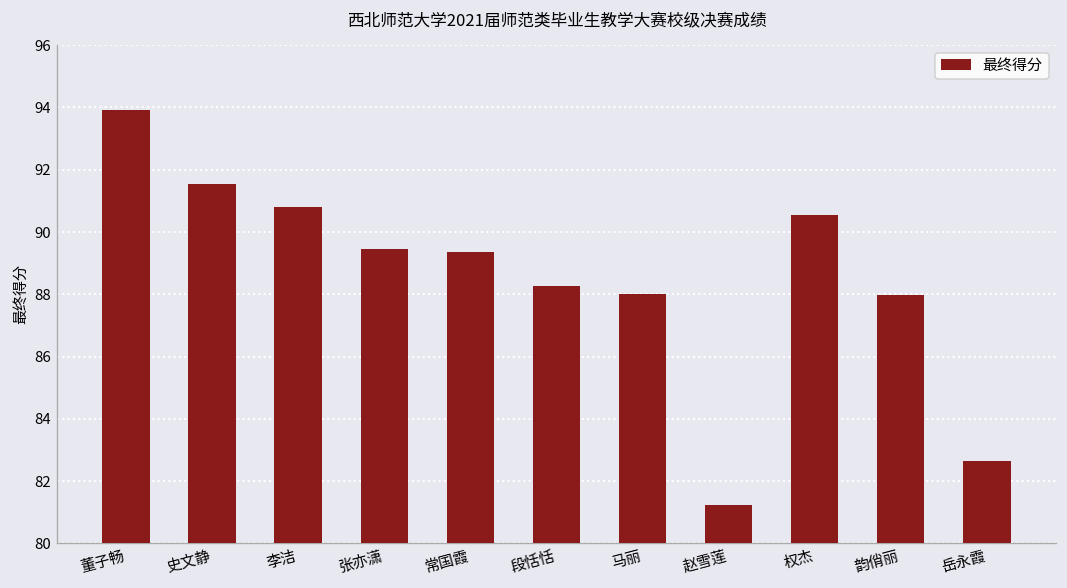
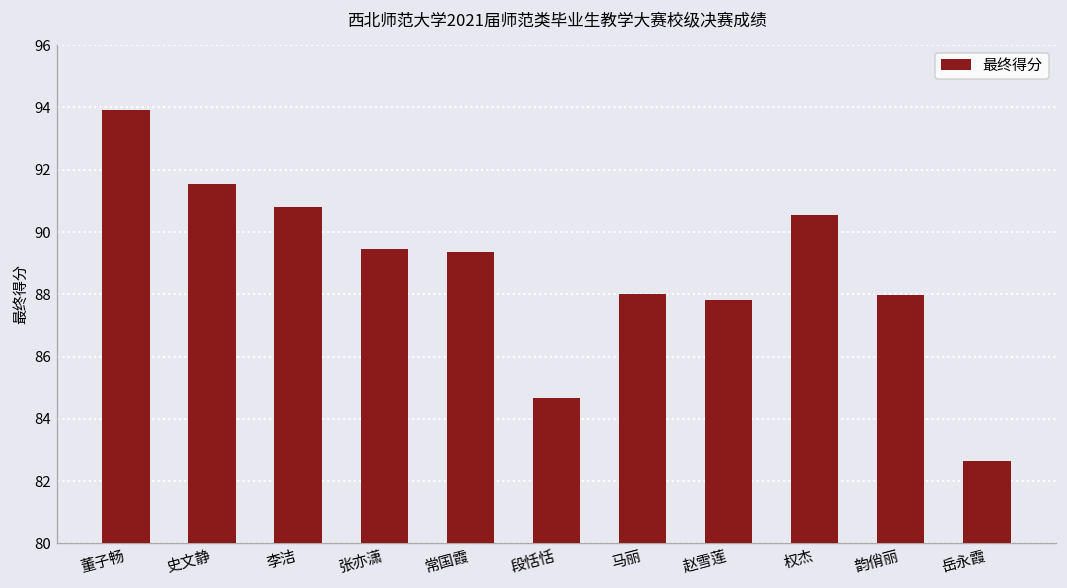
段恬恬: 88.3 -> 84.7
赵雪莲: 81.2 -> 87.8
